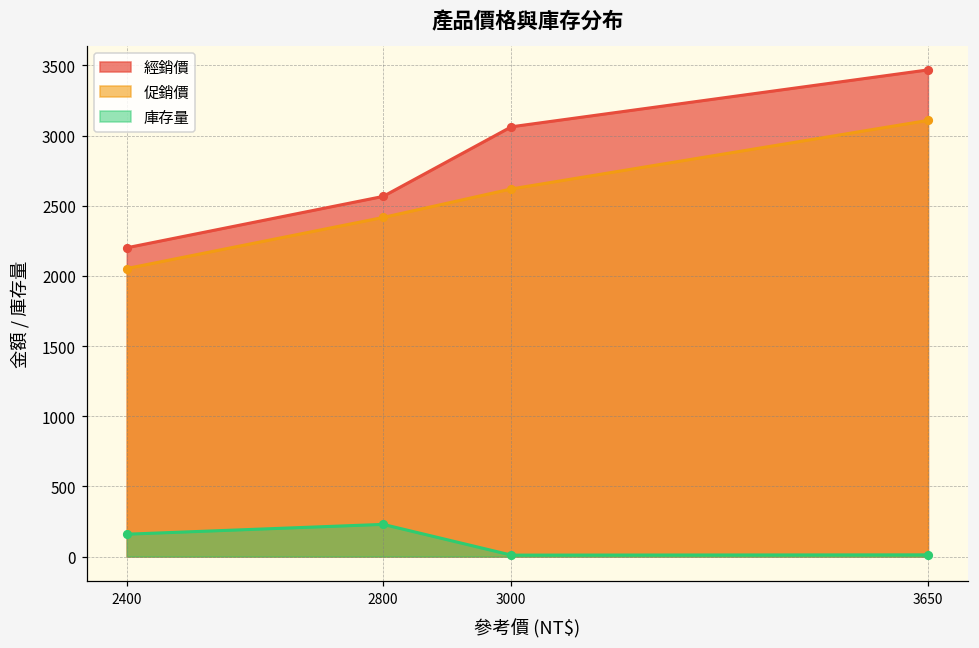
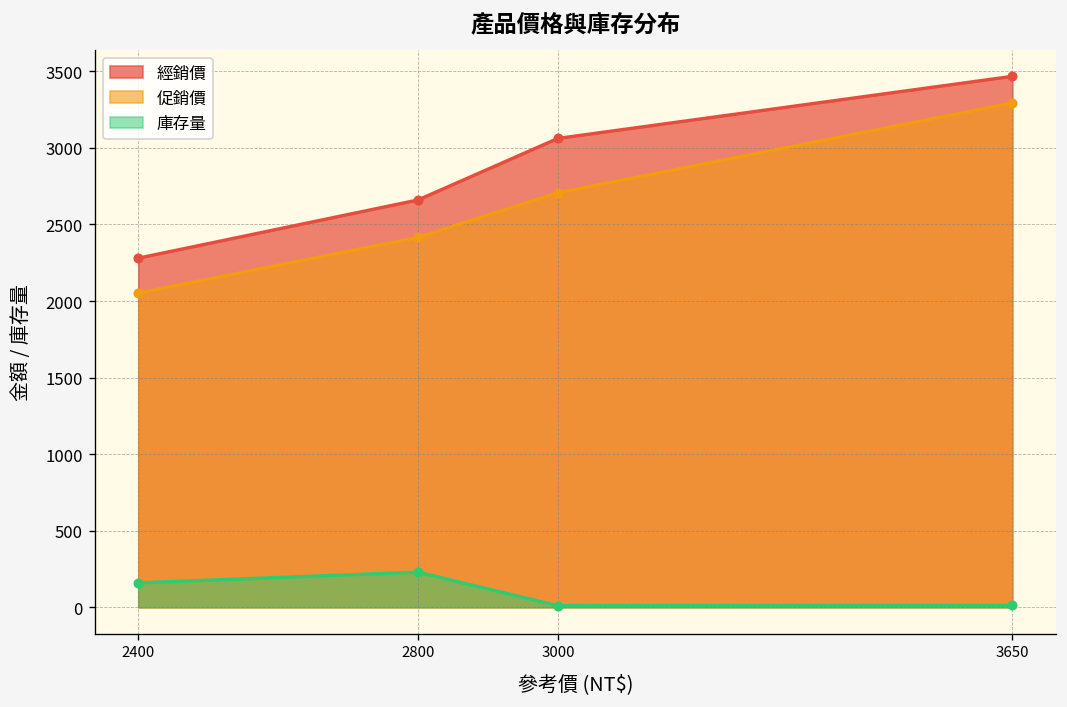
經銷價, 2400: 2200 -> 2280
經銷價, 2800: 2570 -> 2660
促銷價, 3000: 2620 -> 2710
促銷價, 3650: 3110 -> 3290
